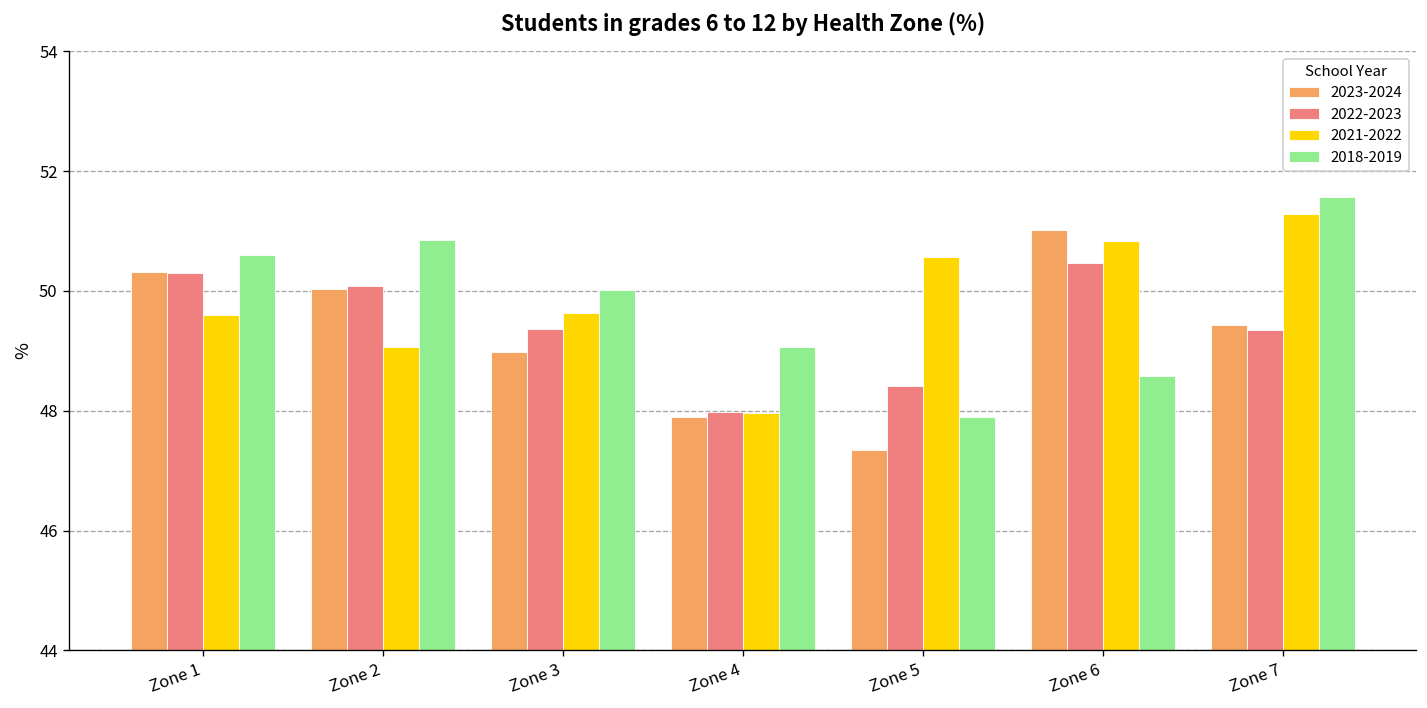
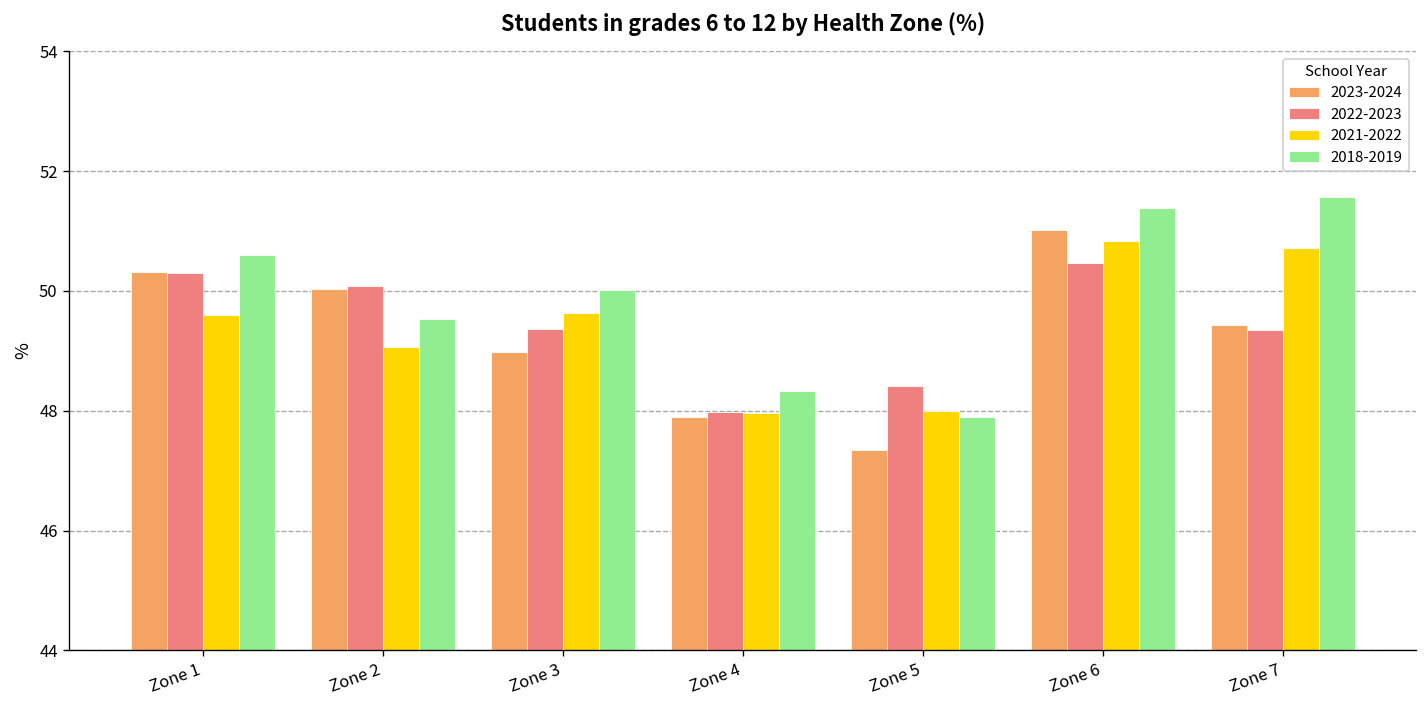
2018-2019, Zone 2: 50.8 -> 49.5
2018-2019, Zone 4: 49.1 -> 48.3
2021-2022, Zone 5: 50.6 -> 48.0
2018-2019, Zone 6: 48.6 -> 51.4
2021-2022, Zone 7: 51.3 -> 50.7
